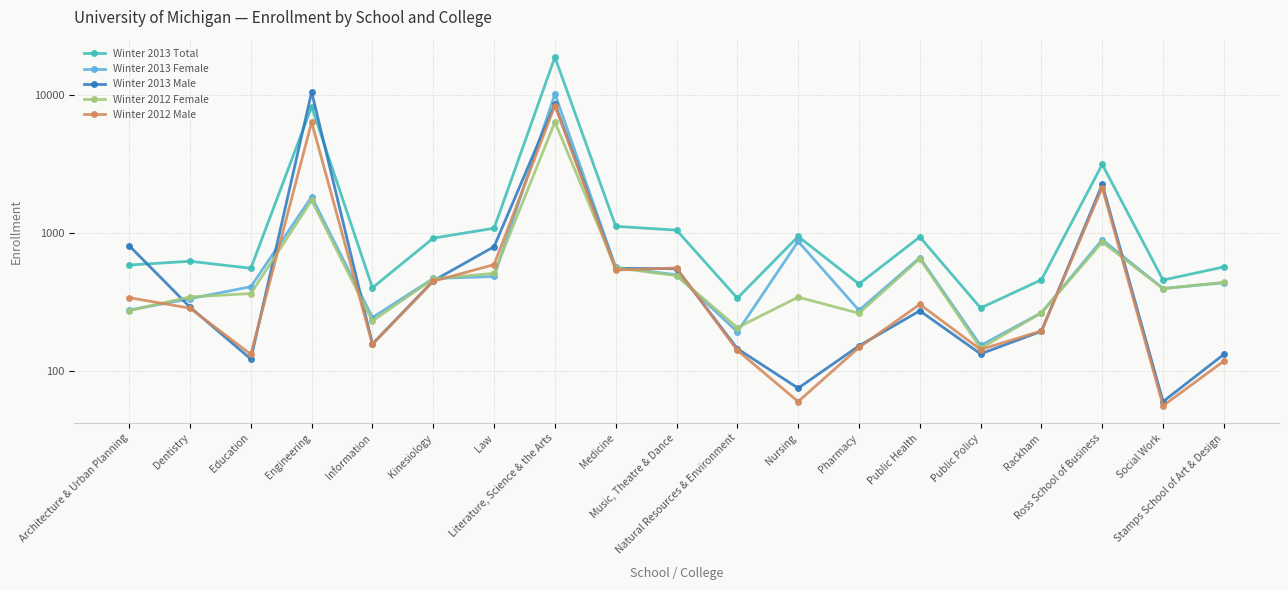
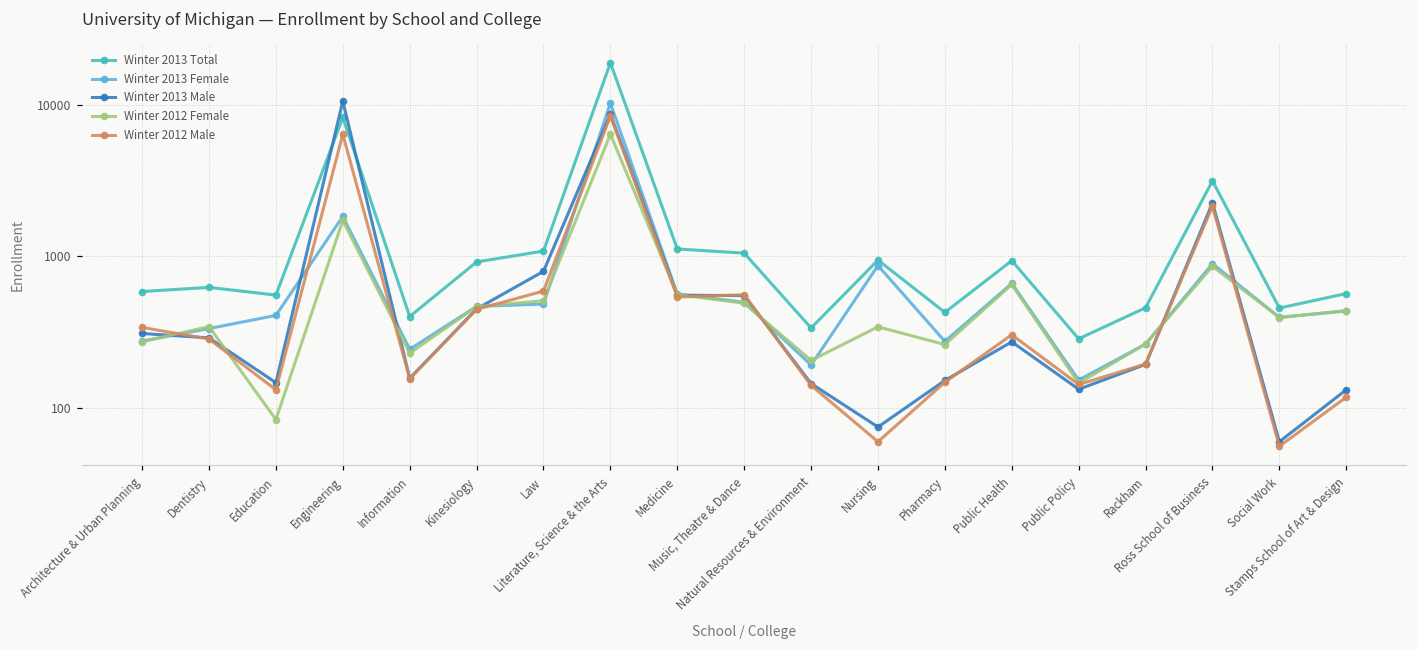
Winter 2013 Male, Architecture & Urban Planning: 800 -> 310
Winter 2013 Male, Education: 120 -> 150
Winter 2012 Female, Education: 360 -> 80
